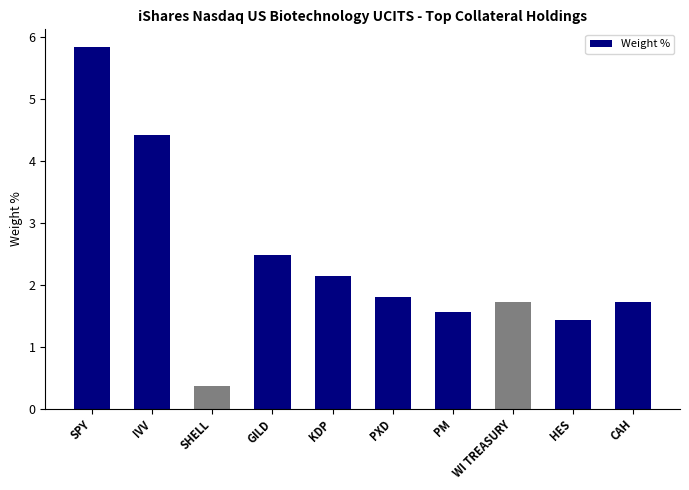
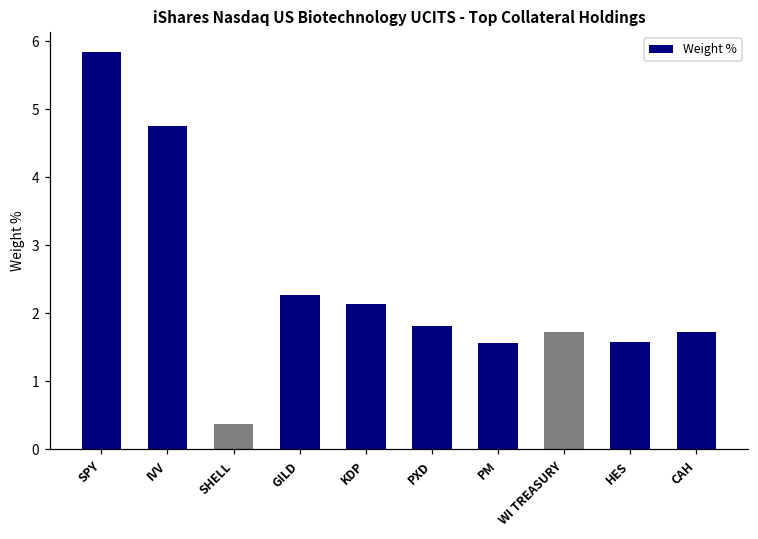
IVV: 4.4 -> 4.8
GILD: 2.5 -> 2.3
HES: 1.4 -> 1.6
